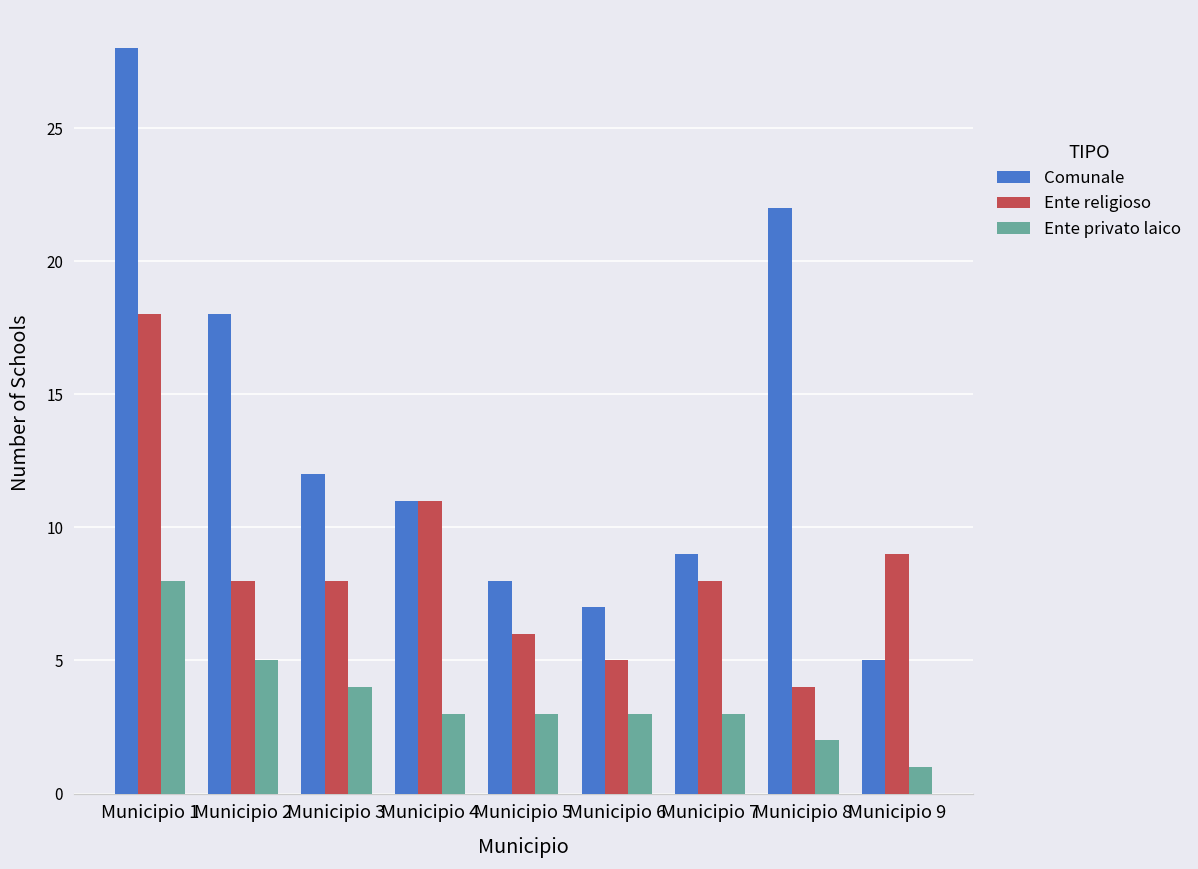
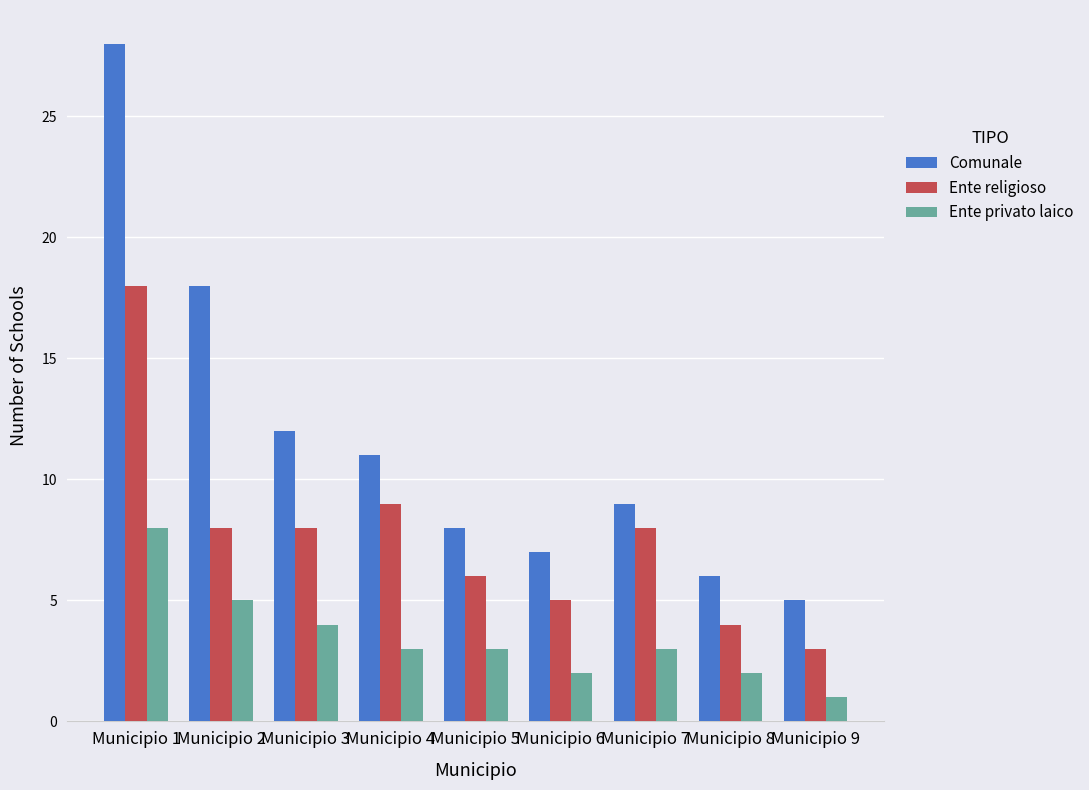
Ente religioso, Municipio 4: 11 -> 9
Ente privato laico, Municipio 6: 3 -> 2
Comunale, Municipio 8: 22 -> 6
Ente religioso, Municipio 9: 9 -> 3
